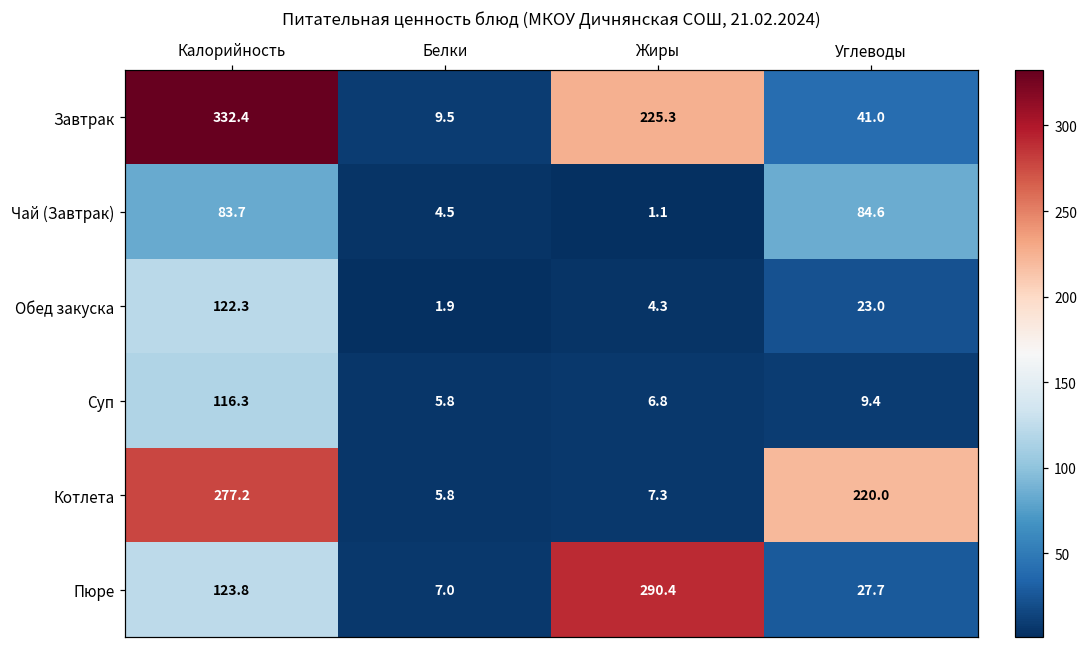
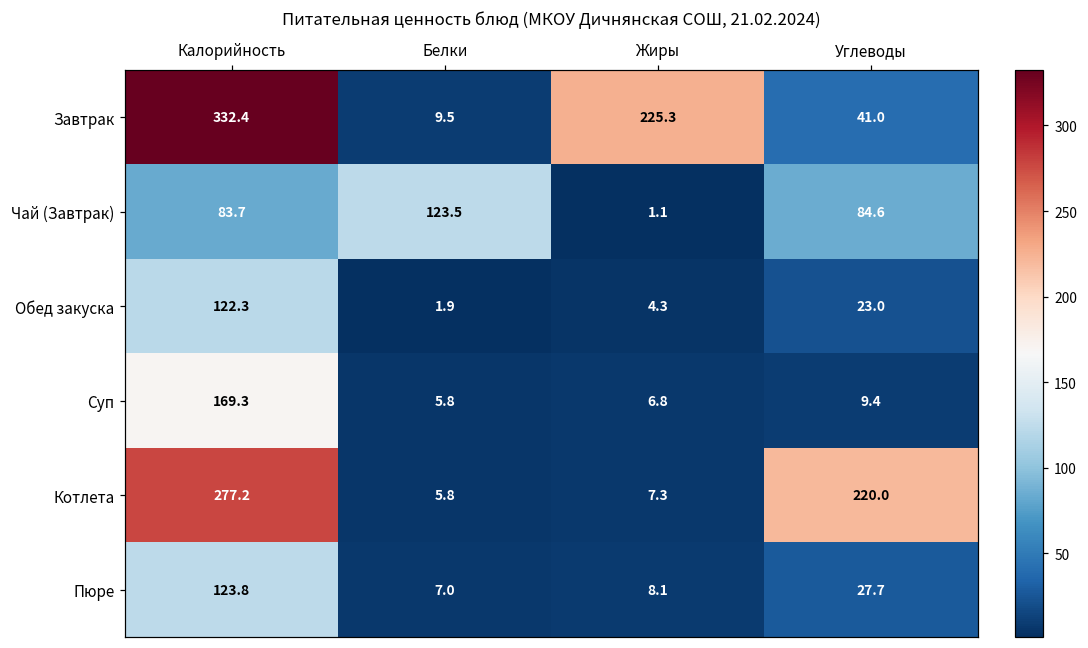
Чай (Завтрак), Белки: 4.5 -> 123.5
Суп, Калорийность: 116.3 -> 169.3
Пюре, Жиры: 290.4 -> 8.1
